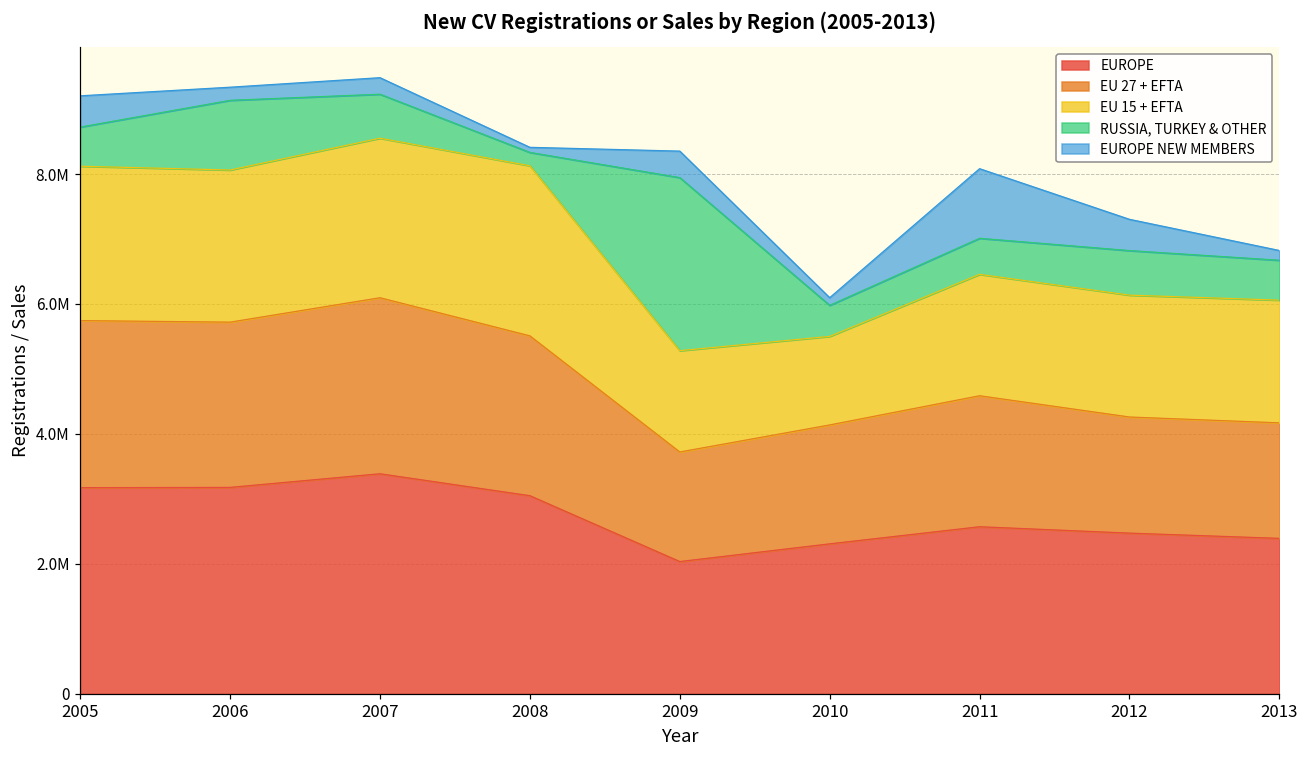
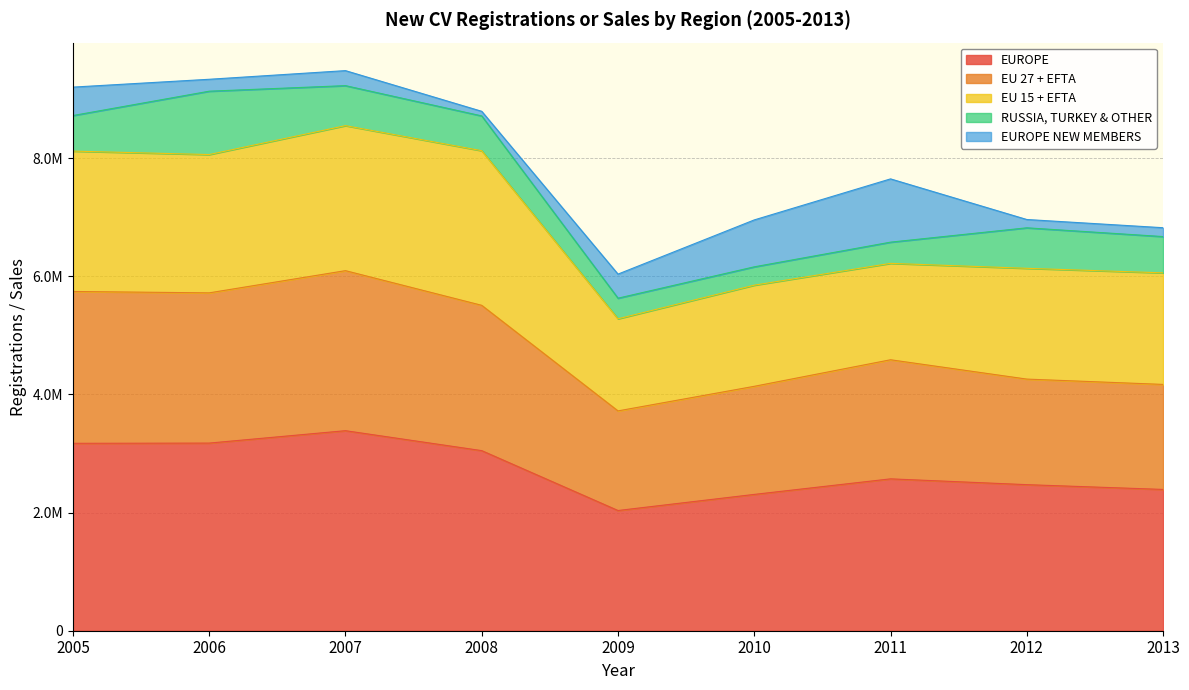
RUSSIA, TURKEY & OTHER, 2008: 200000 -> 600000
RUSSIA, TURKEY & OTHER, 2009: 2700000 -> 300000
EU 15 + EFTA, 2010: 1400000 -> 1700000
RUSSIA, TURKEY & OTHER, 2010: 500000 -> 300000
EUROPE NEW MEMBERS, 2010: 100000 -> 800000
EU 15 + EFTA, 2011: 1900000 -> 1600000
RUSSIA, TURKEY & OTHER, 2011: 600000 -> 400000
EUROPE NEW MEMBERS, 2012: 500000 -> 100000
